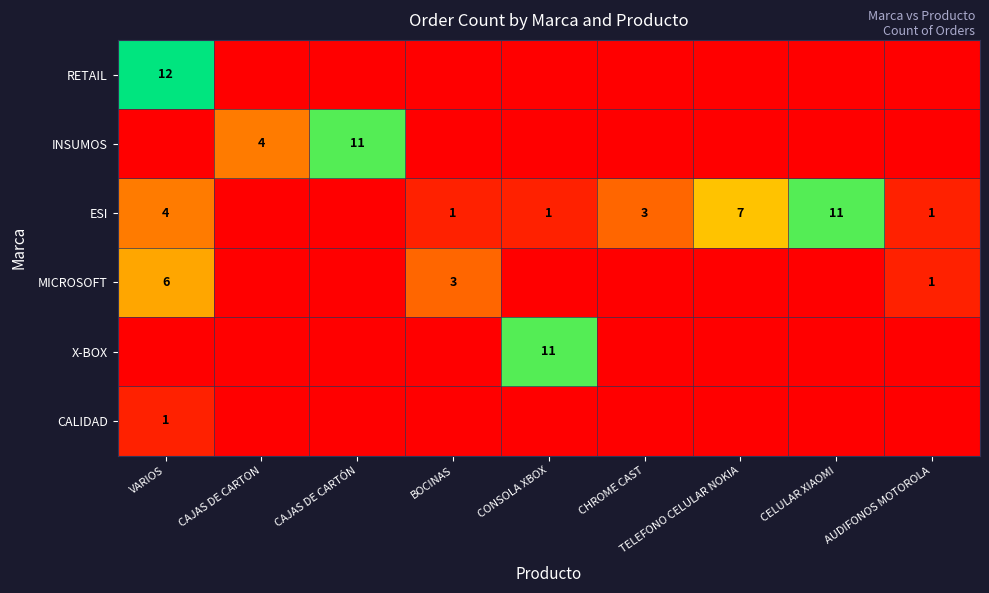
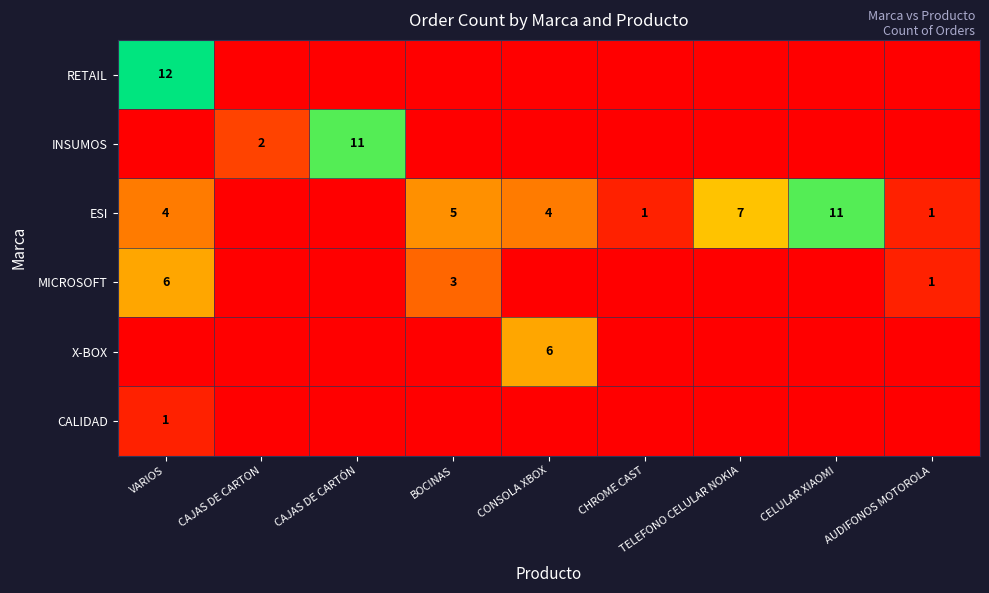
INSUMOS, CAJAS DE CARTON: 4 -> 2
ESI, BOCINAS: 1 -> 5
ESI, CONSOLA XBOX: 1 -> 4
ESI, CHROME CAST: 3 -> 1
X-BOX, CONSOLA XBOX: 11 -> 6
